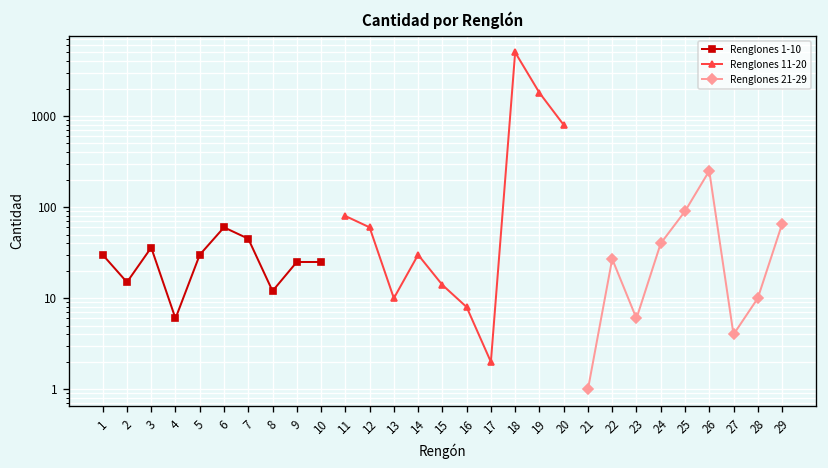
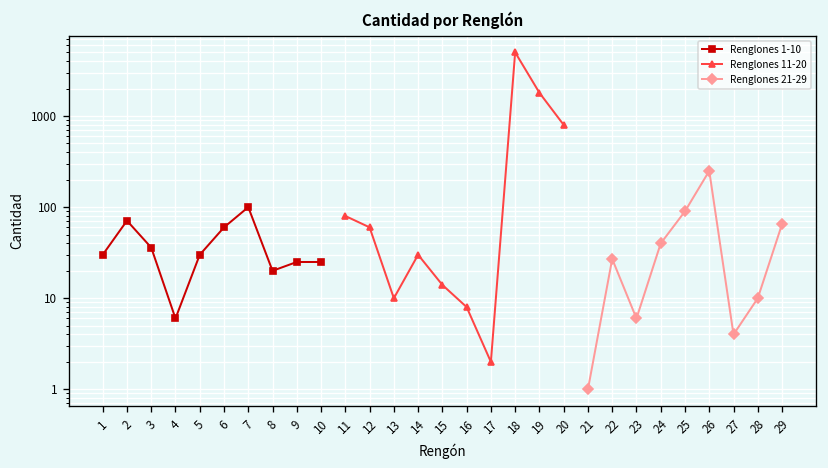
Renglones 1-10, 2: 15 -> 70
Renglones 1-10, 7: 50 -> 100
Renglones 1-10, 8: 12 -> 20
